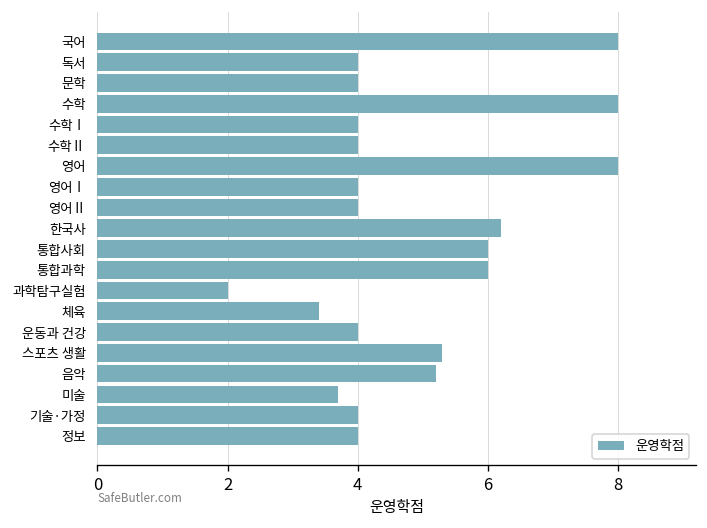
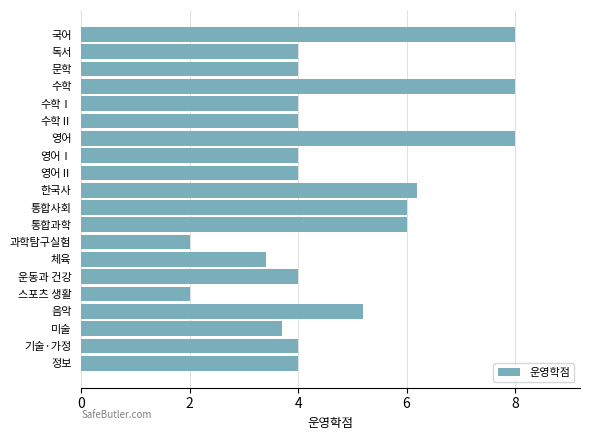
스포츠 생활: 5.3 -> 2.0
